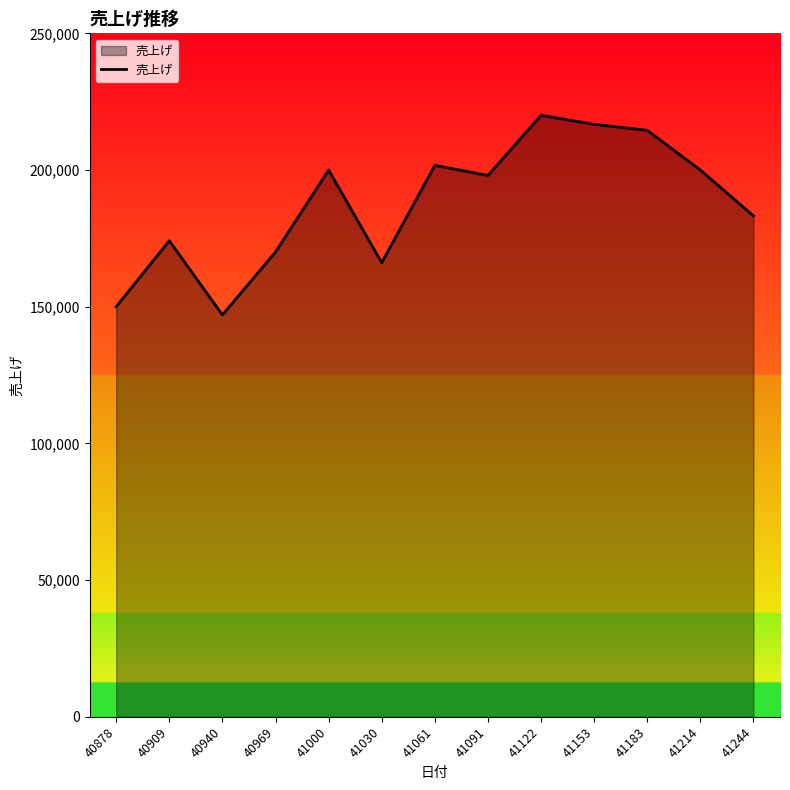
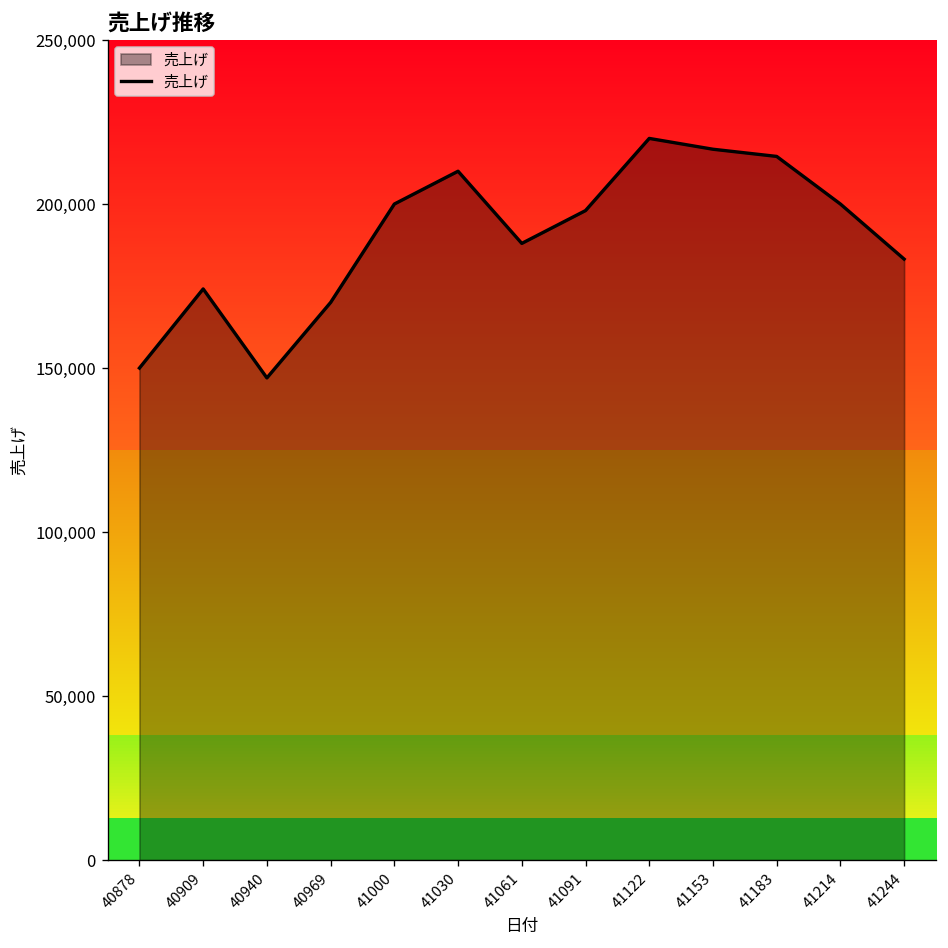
41030: 166,000 -> 210,000
41061: 202,000 -> 188,000
